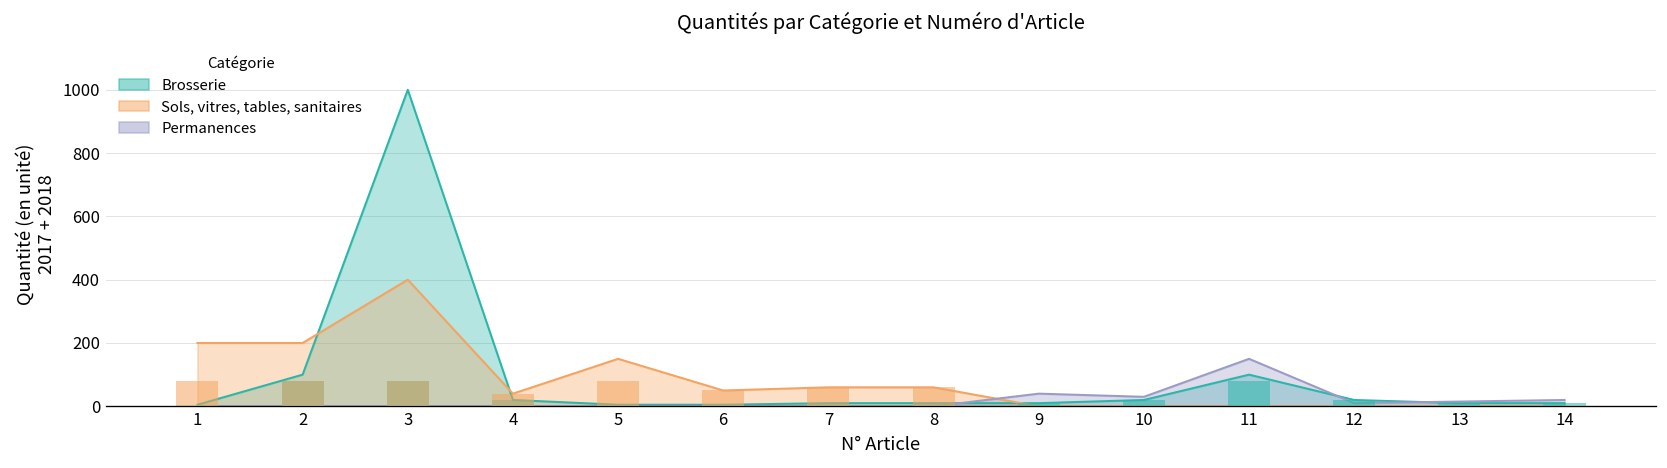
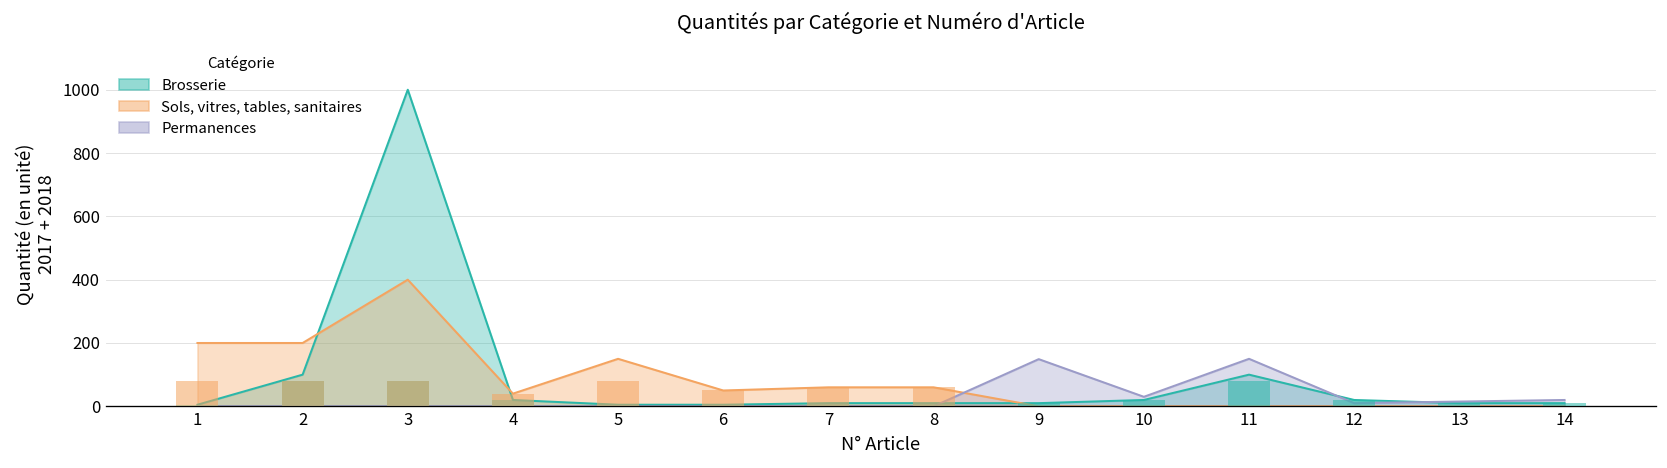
Permanences, 9: 40 -> 150
